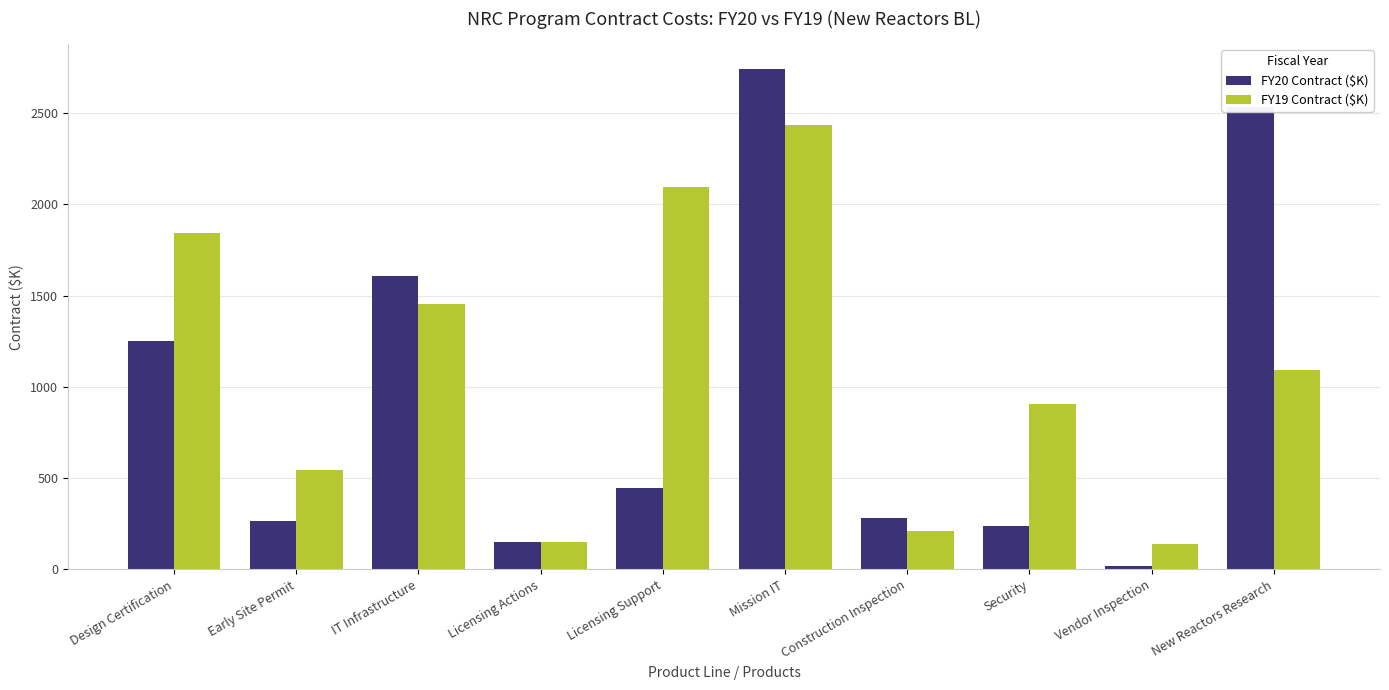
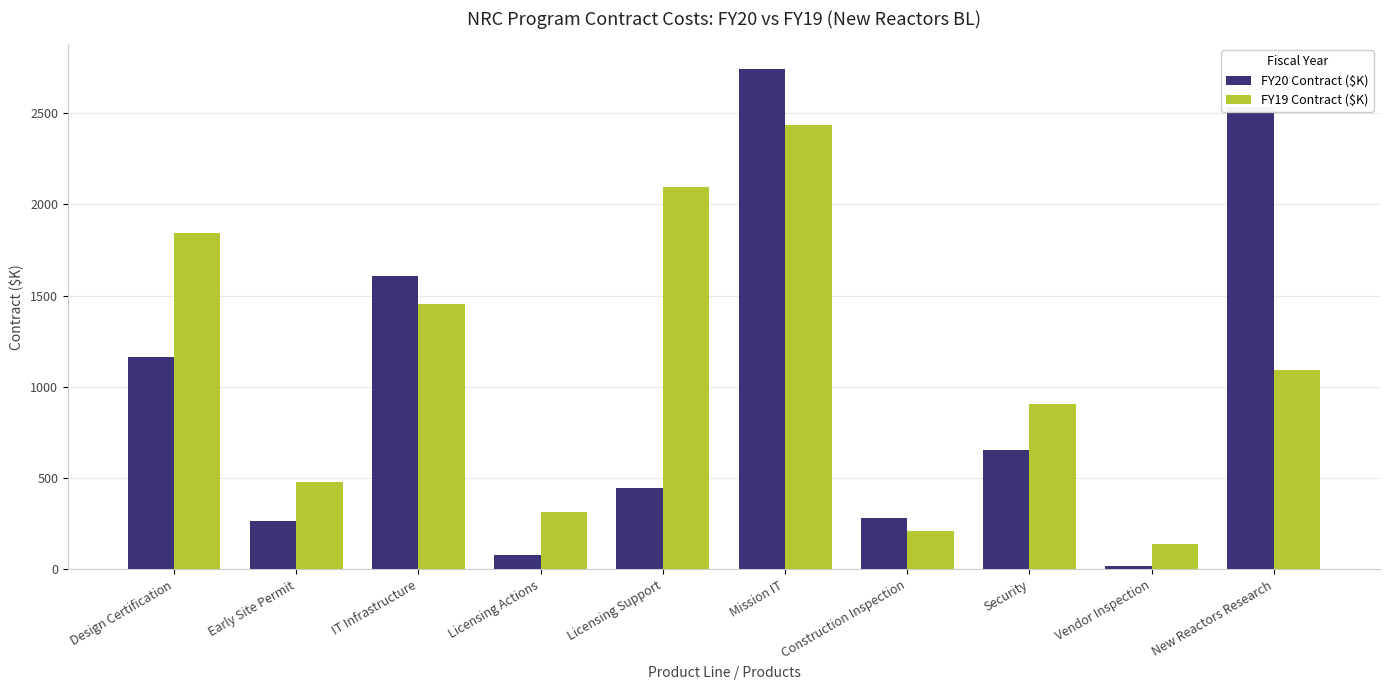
FY20 Contract ($K), Design Certification: 1250 -> 1160
FY19 Contract ($K), Early Site Permit: 540 -> 480
FY20 Contract ($K), Licensing Actions: 150 -> 80
FY19 Contract ($K), Licensing Actions: 150 -> 320
FY20 Contract ($K), Security: 240 -> 650
